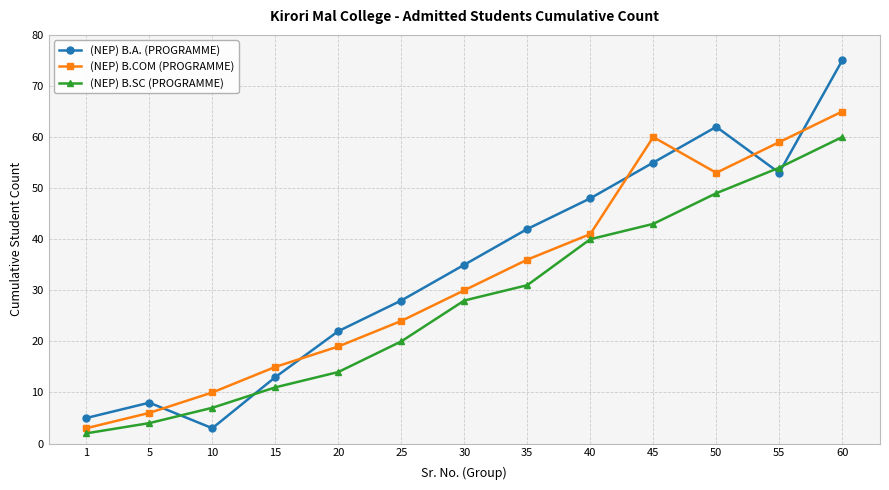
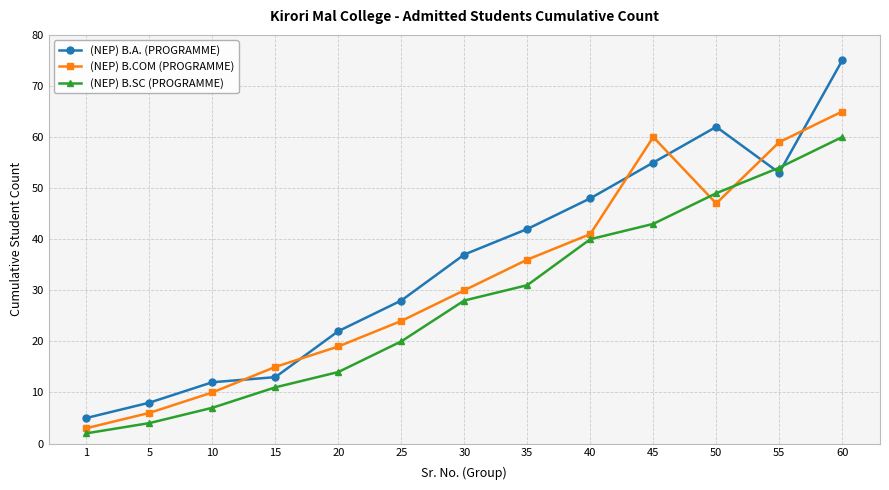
(NEP) B.A. (PROGRAMME), 10: 3 -> 12
(NEP) B.A. (PROGRAMME), 30: 35 -> 37
(NEP) B.COM (PROGRAMME), 50: 53 -> 47
